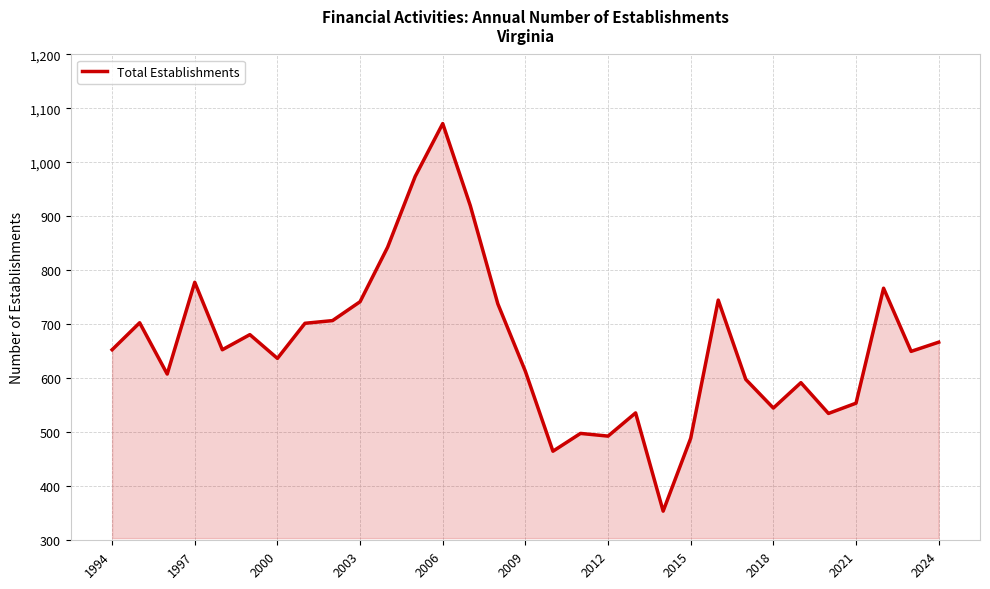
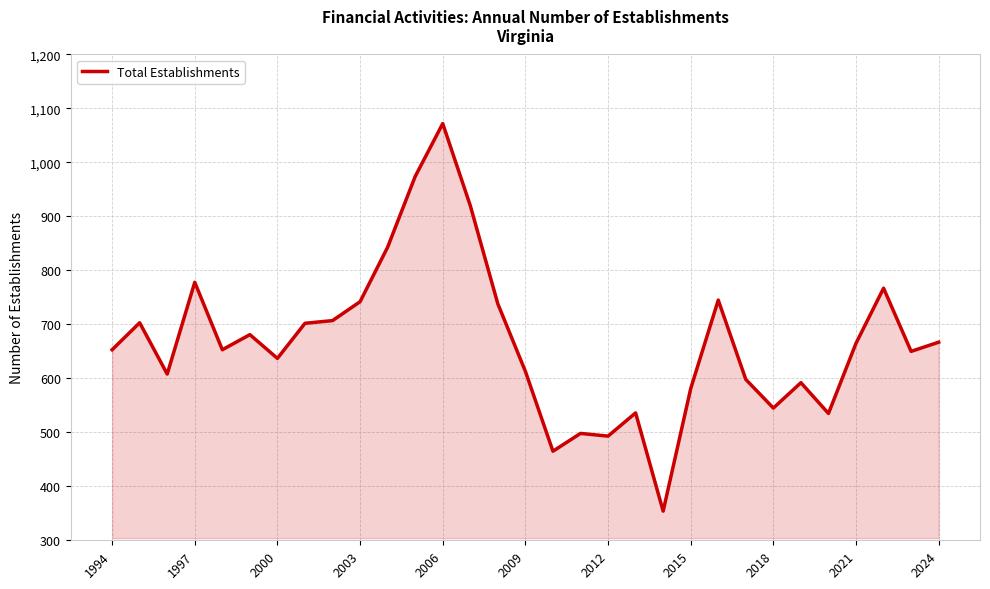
2015: 490 -> 580
2021: 550 -> 670
